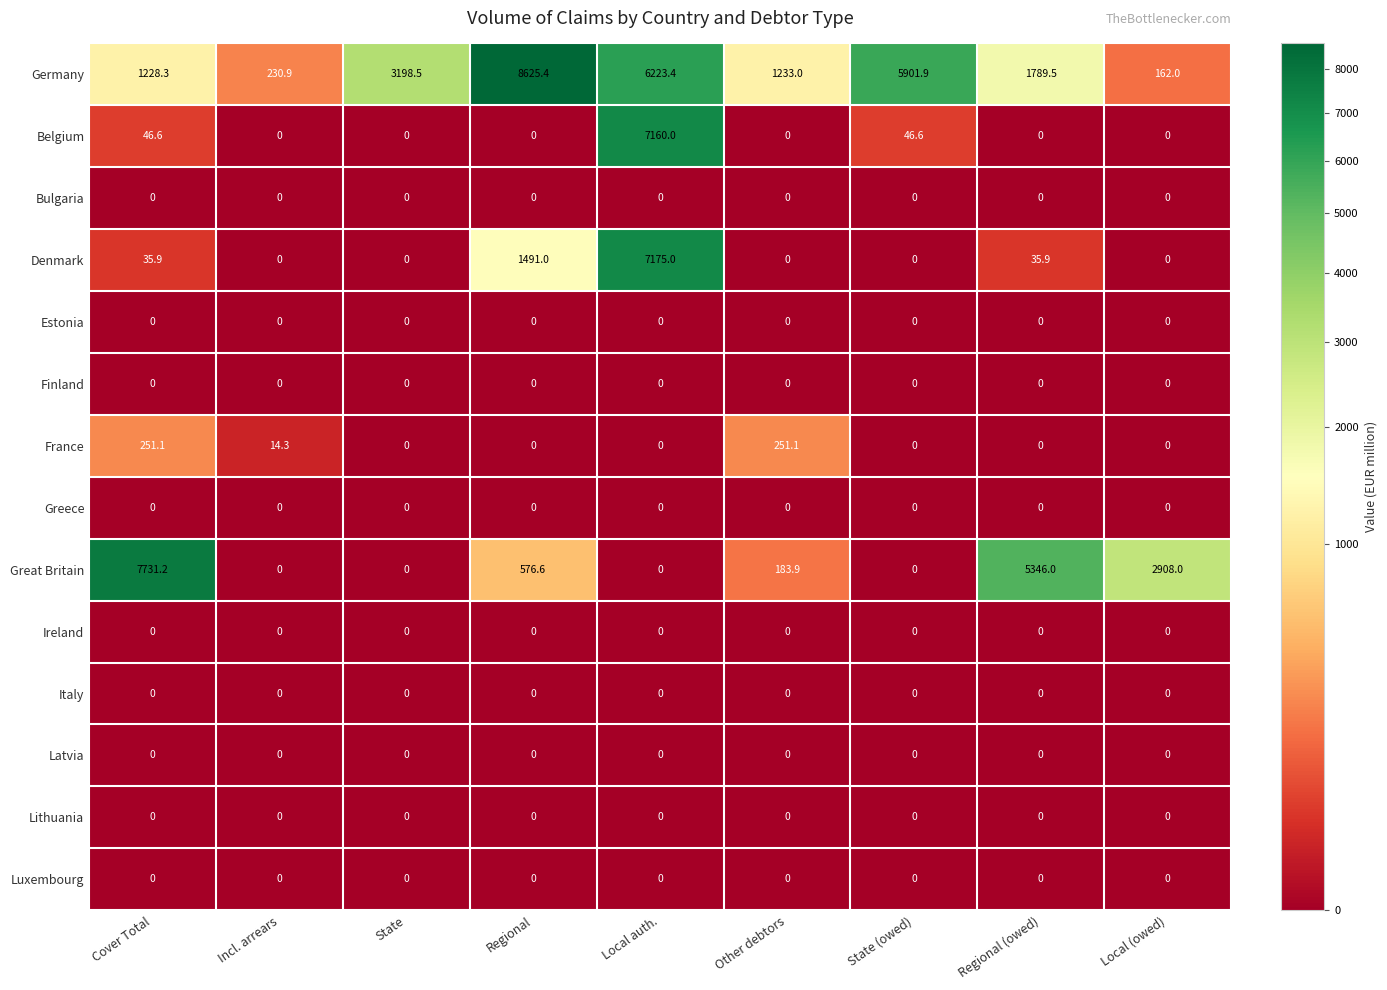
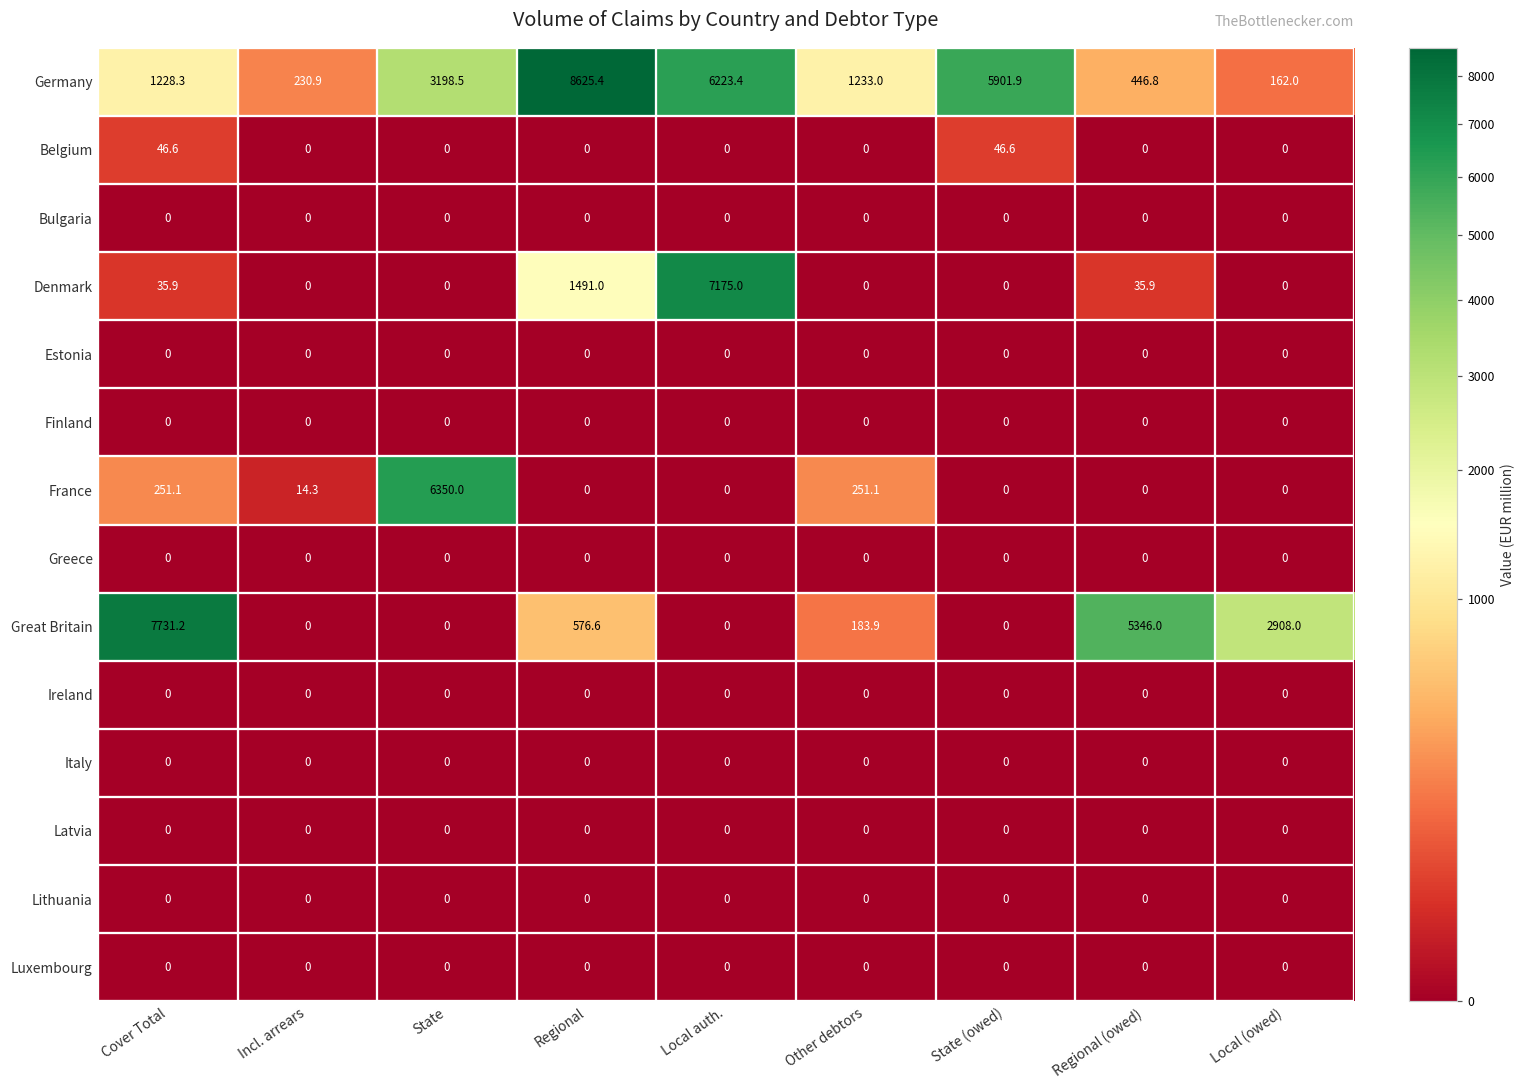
Germany, Regional (owed): 1789.5 -> 446.8
Belgium, Local auth.: 7160.0 -> 0
France, State: 0 -> 6350.0
